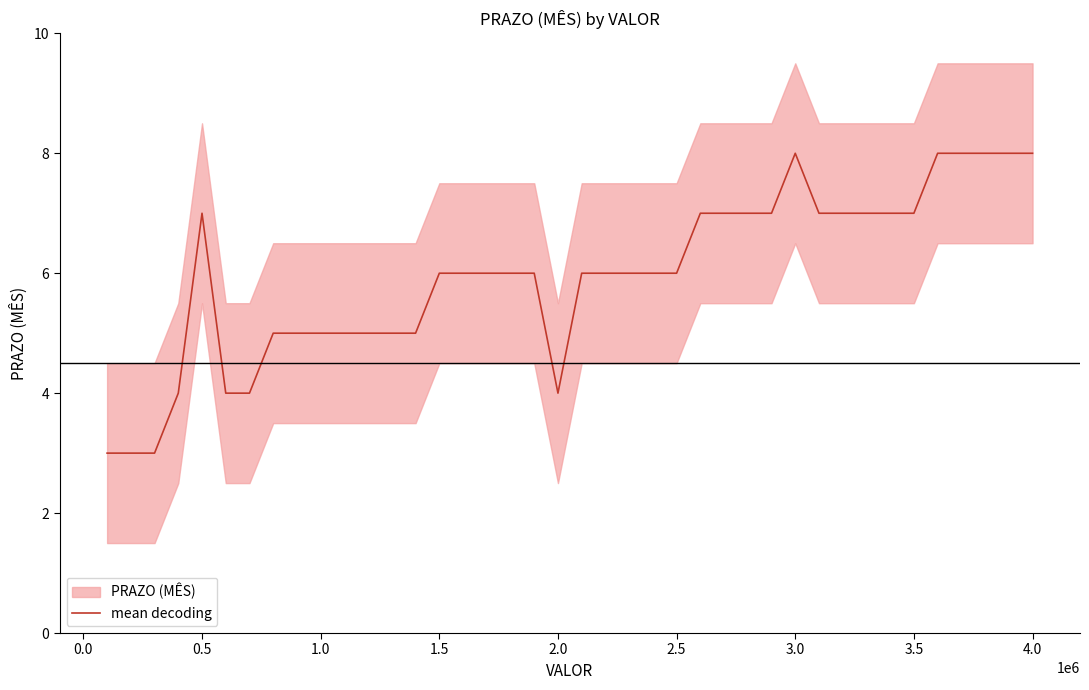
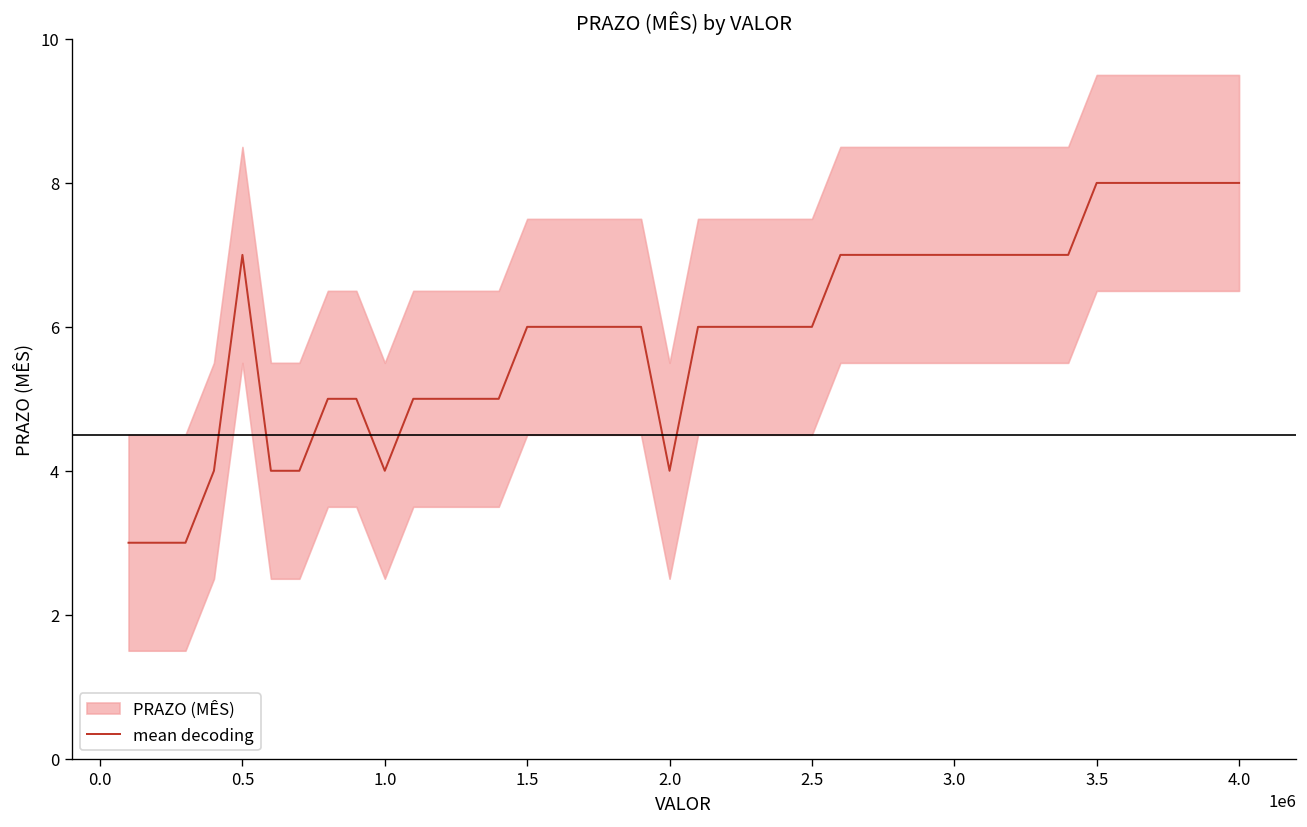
mean decoding, 1.0: 5 -> 4
mean decoding, 3.0: 8 -> 7
mean decoding, 3.5: 7 -> 8
